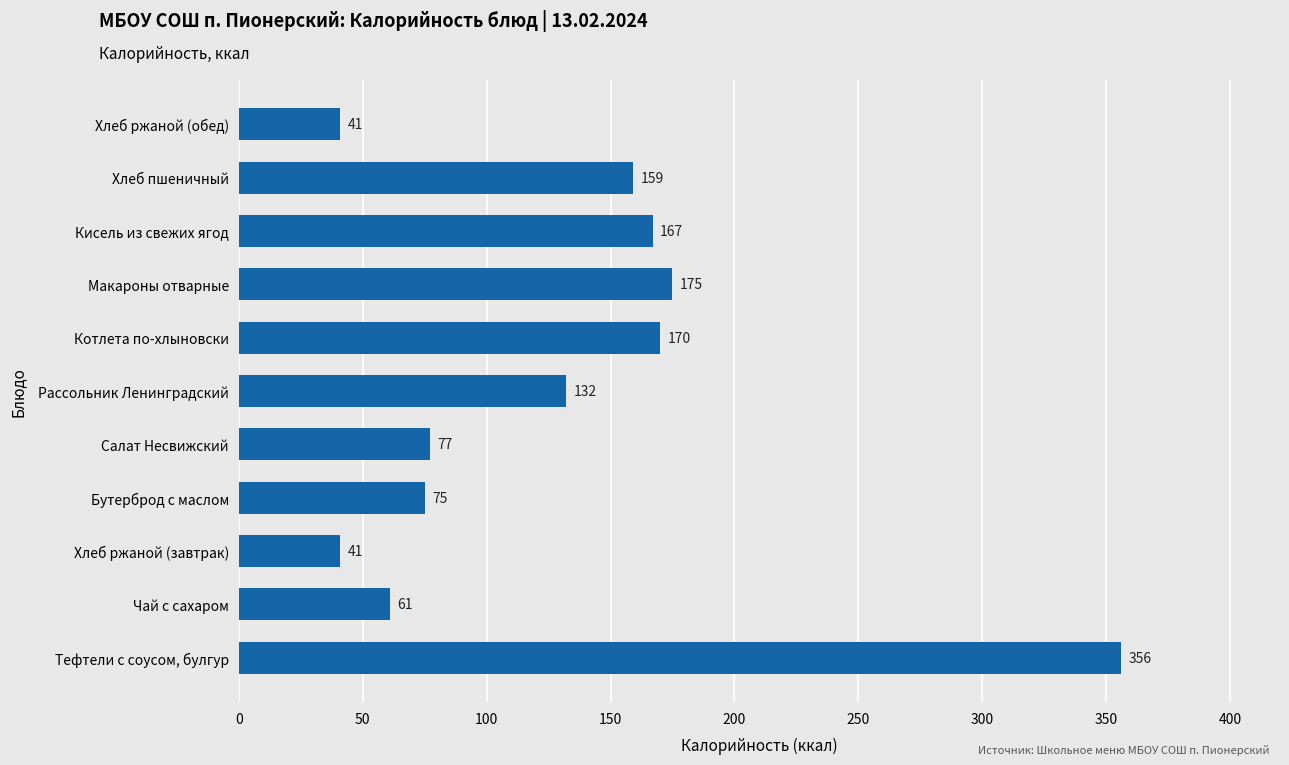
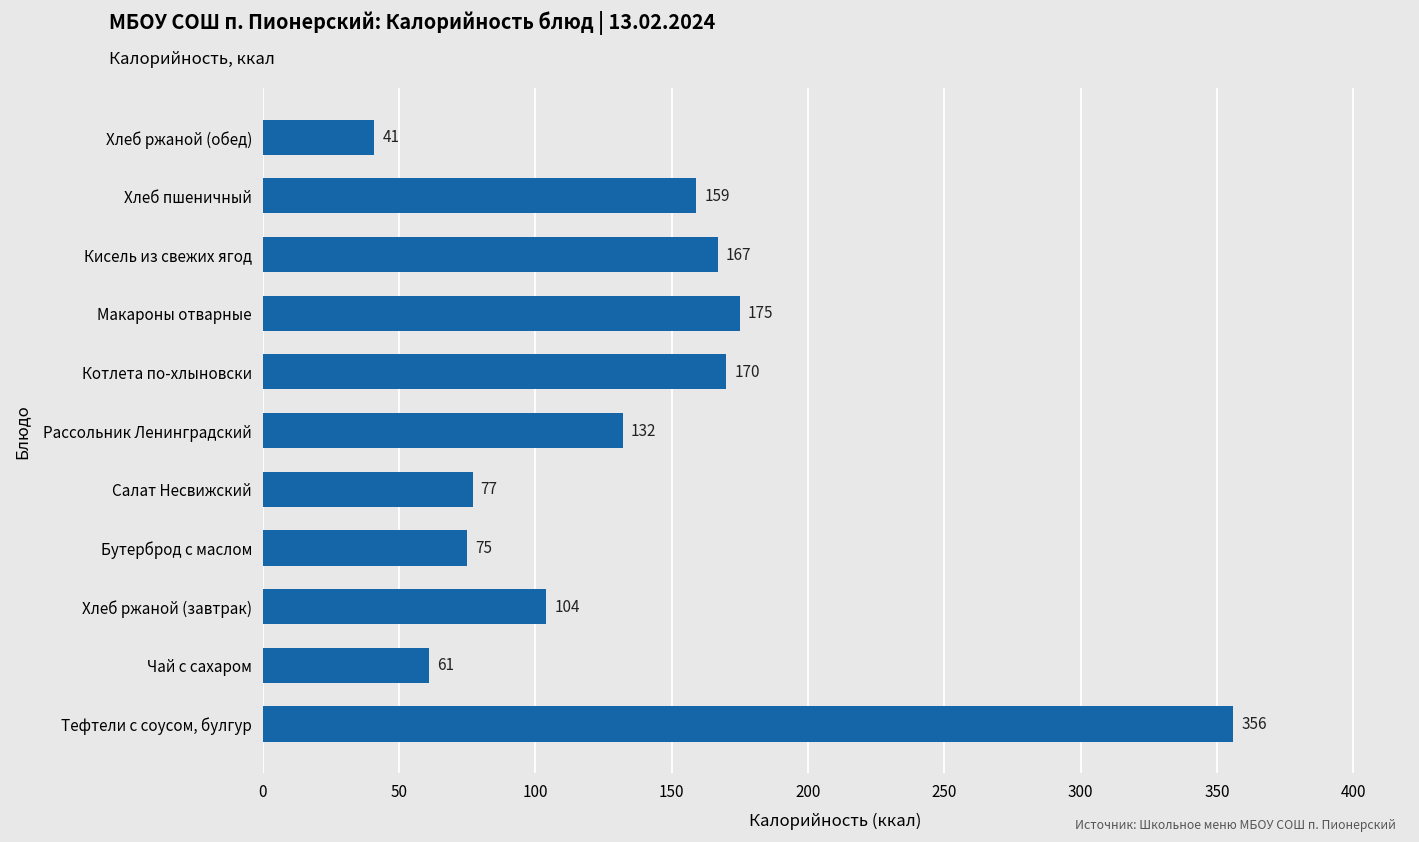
Хлеб ржаной (завтрак): 41 -> 104
